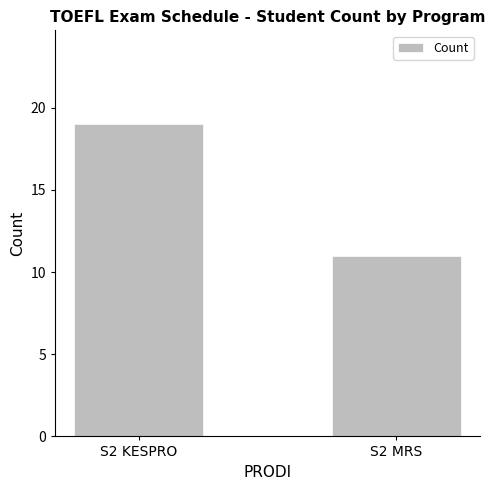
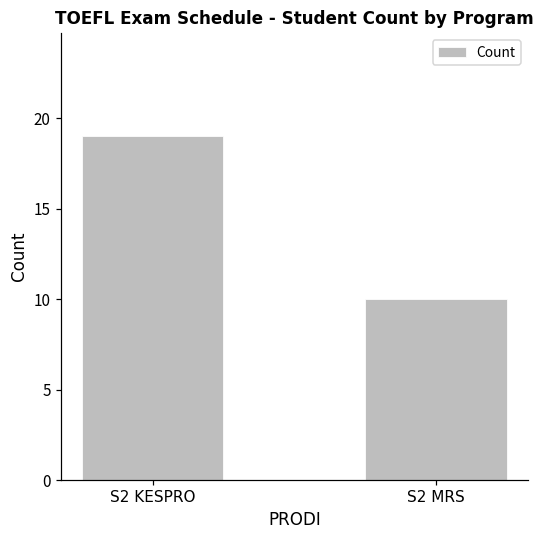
S2 MRS: 11 -> 10
